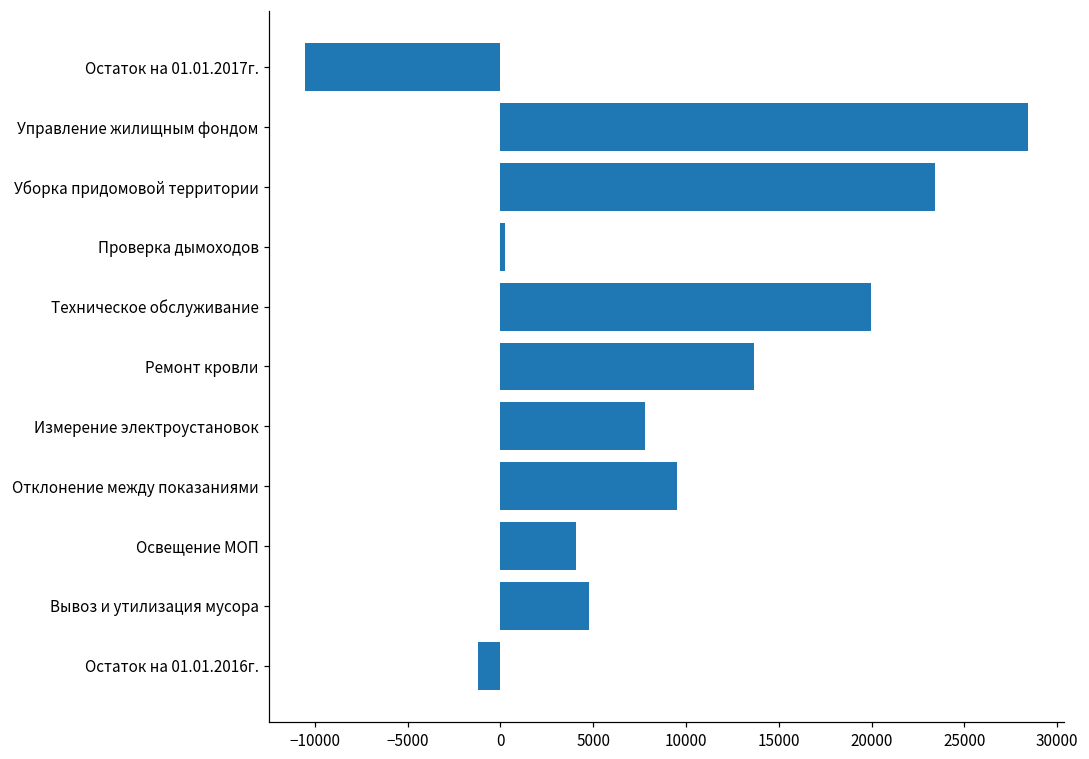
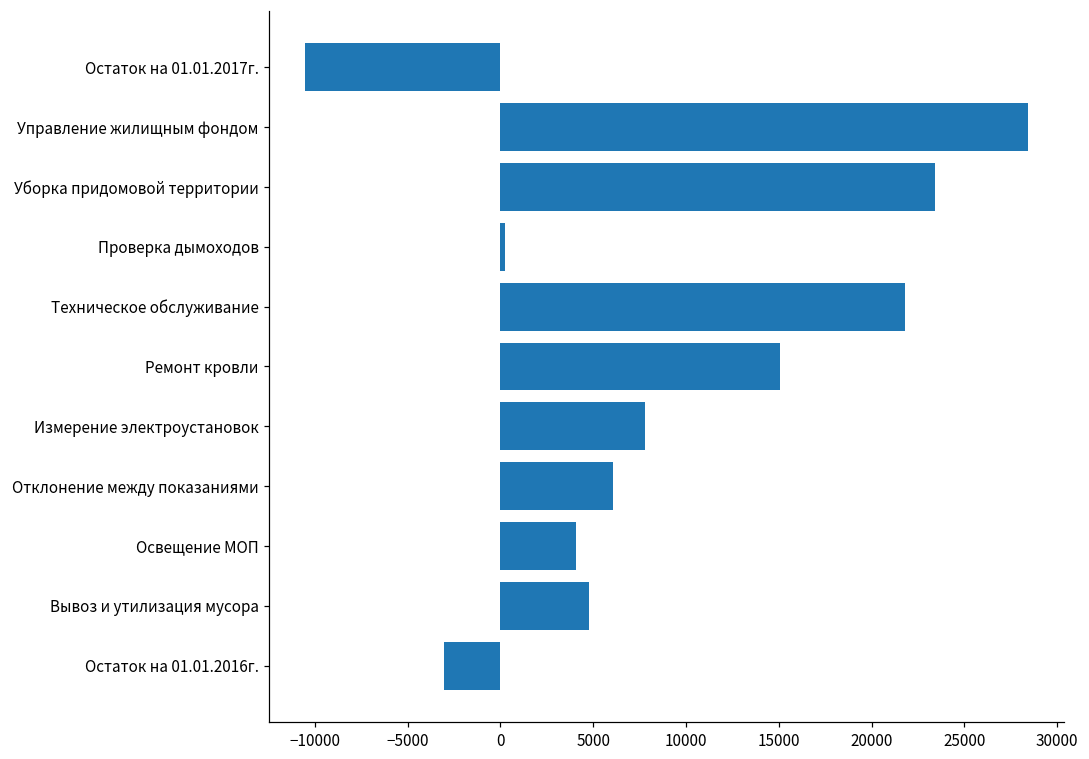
Техническое обслуживание: 20000 -> 21800
Ремонт кровли: 13700 -> 15100
Отклонение между показаниями: 9500 -> 6100
Остаток на 01.01.2016г.: -1200 -> -3000
